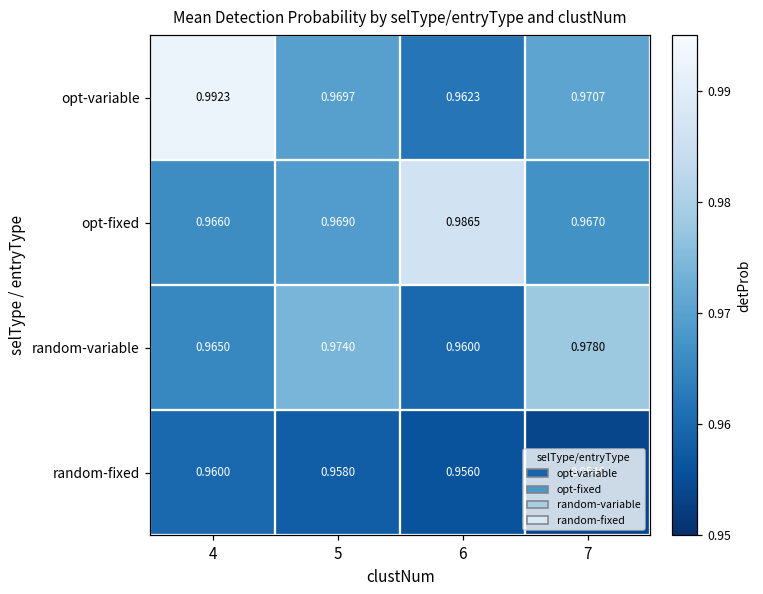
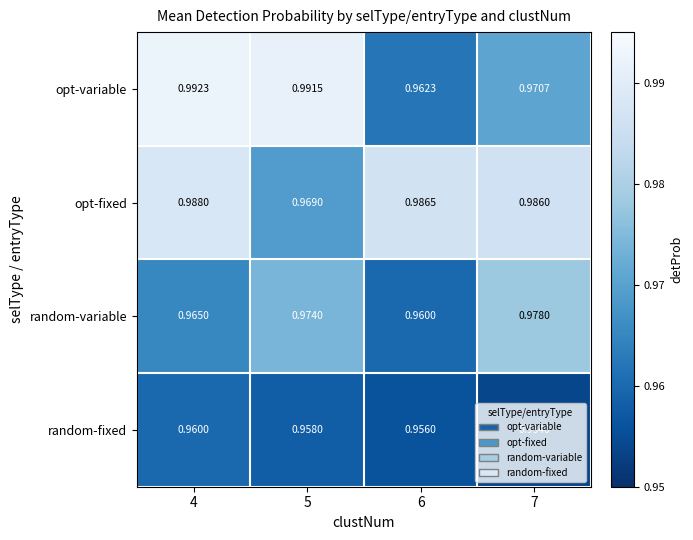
opt-variable, 5: 0.9697 -> 0.9915
opt-fixed, 4: 0.9660 -> 0.9880
opt-fixed, 7: 0.9670 -> 0.9860
